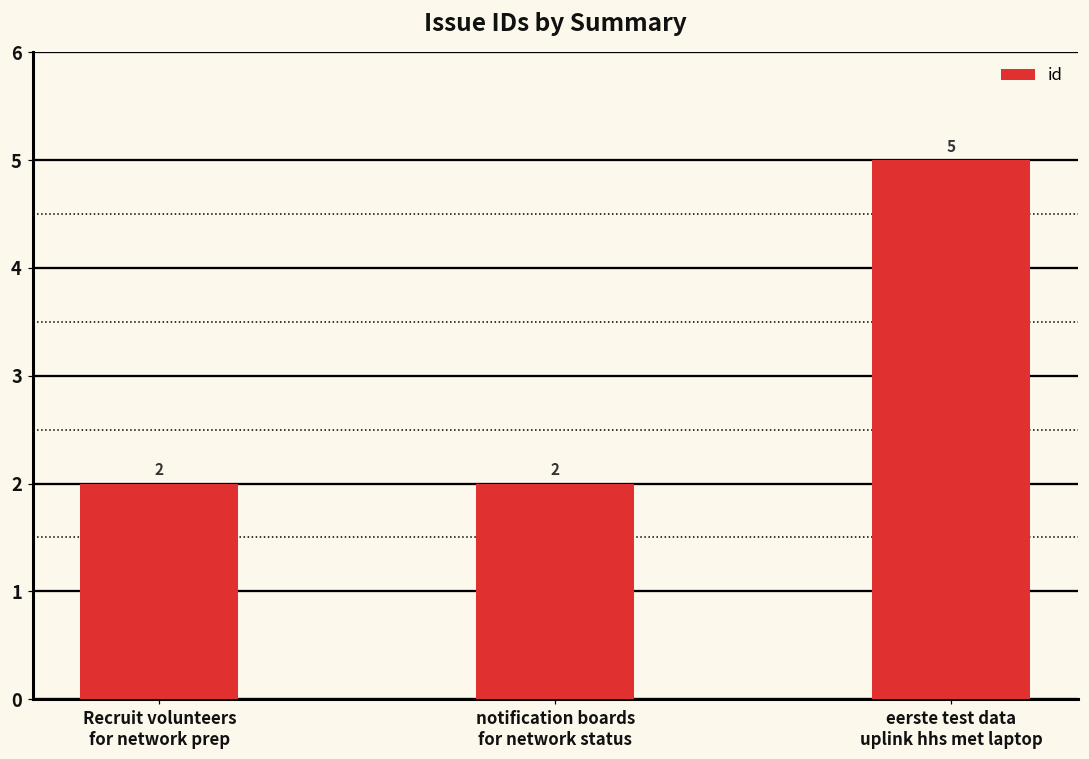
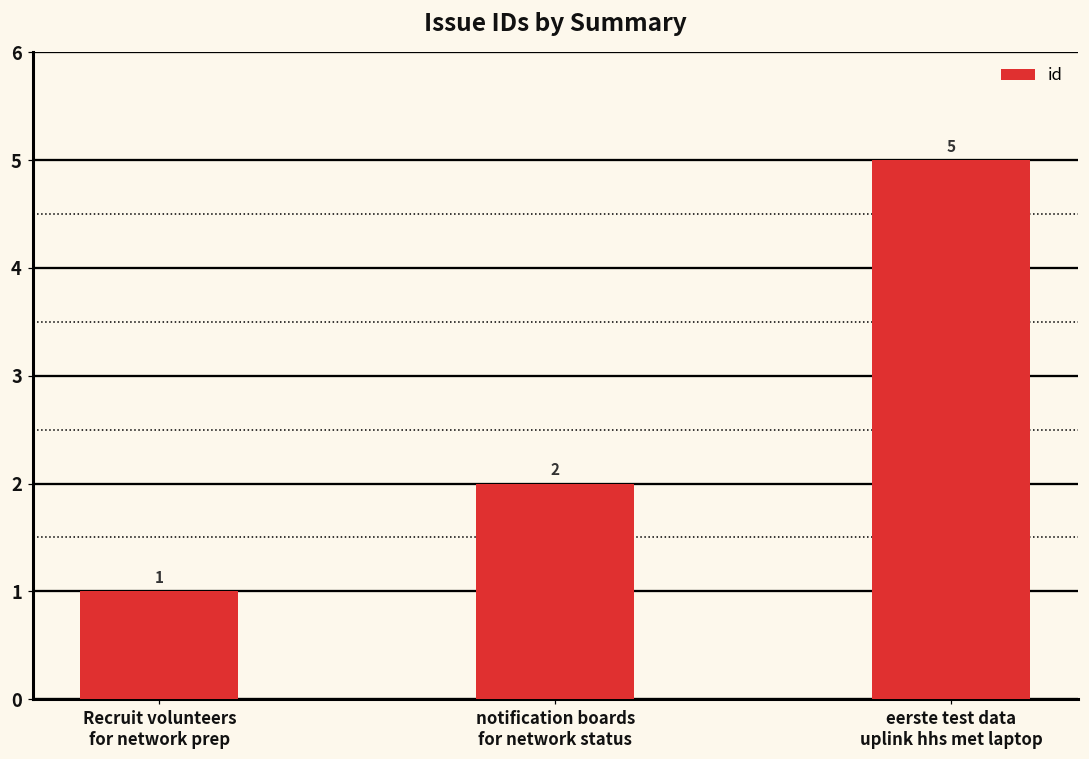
Recruit volunteers for network prep: 2 -> 1
